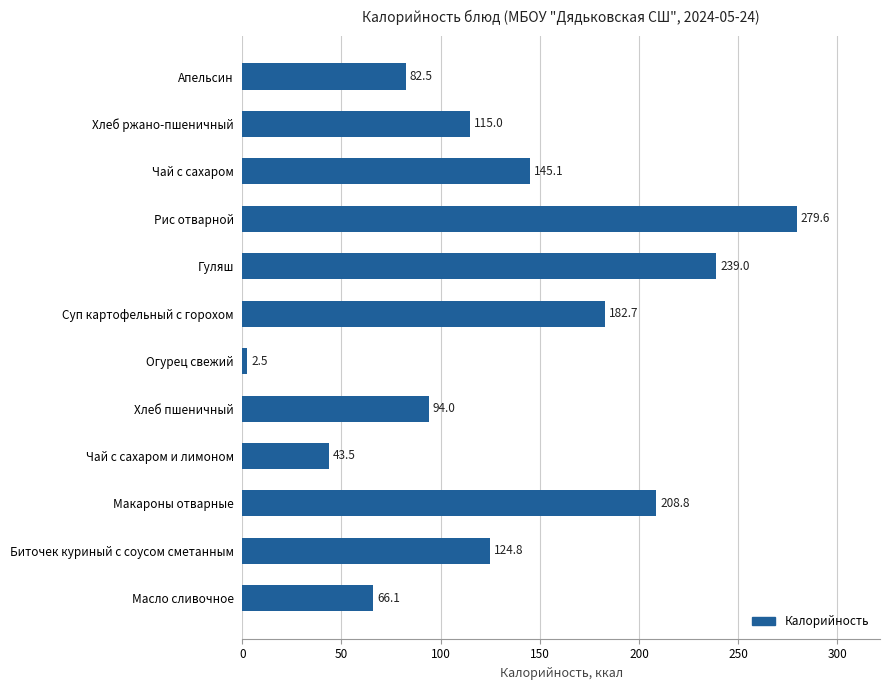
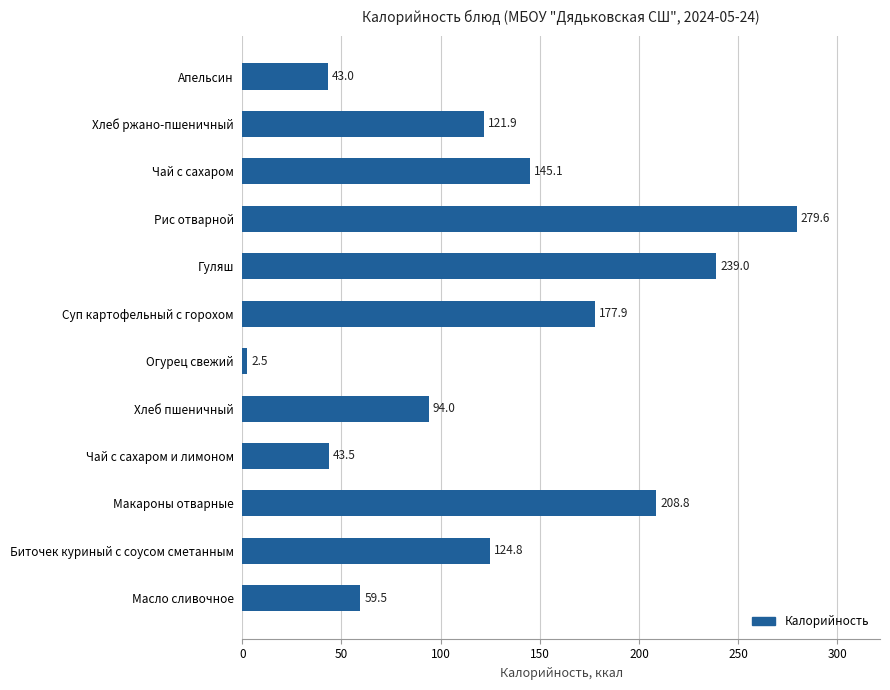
Апельсин: 82.5 -> 43.0
Хлеб ржано-пшеничный: 115.0 -> 121.9
Суп картофельный с горохом: 182.7 -> 177.9
Масло сливочное: 66.1 -> 59.5
